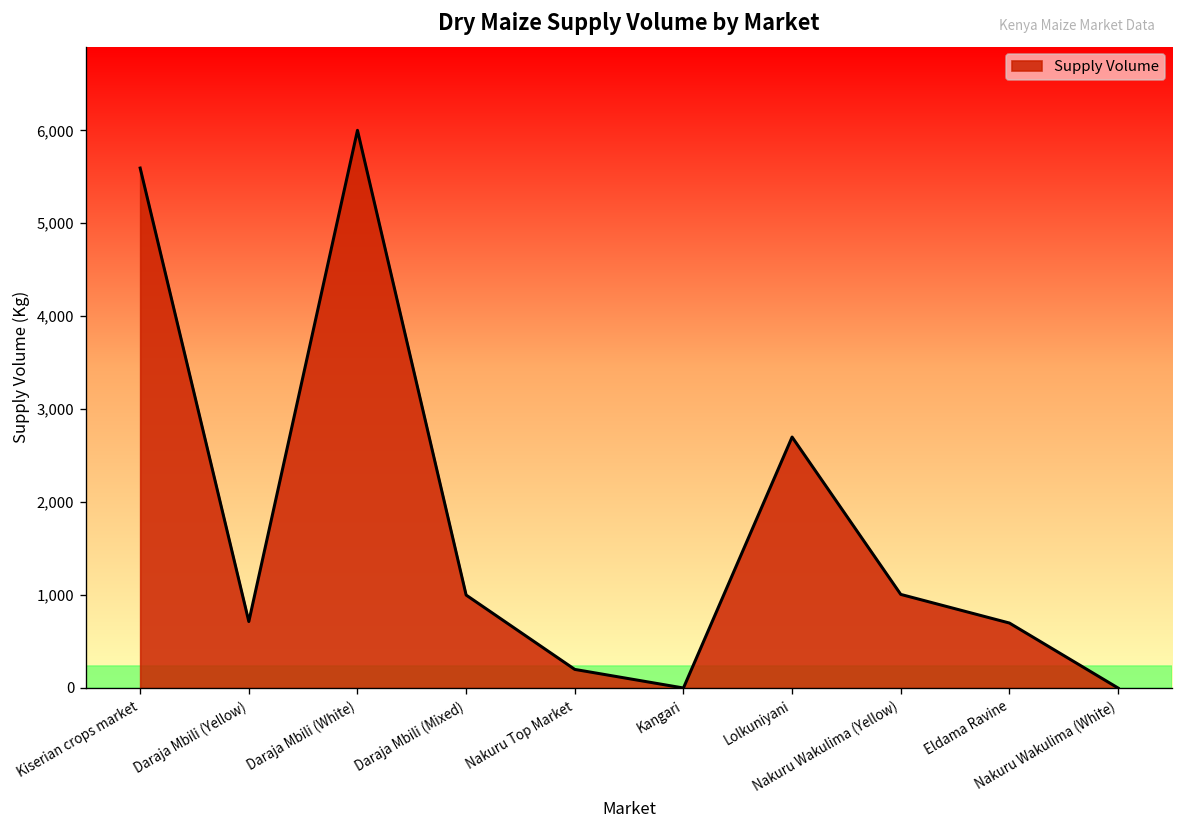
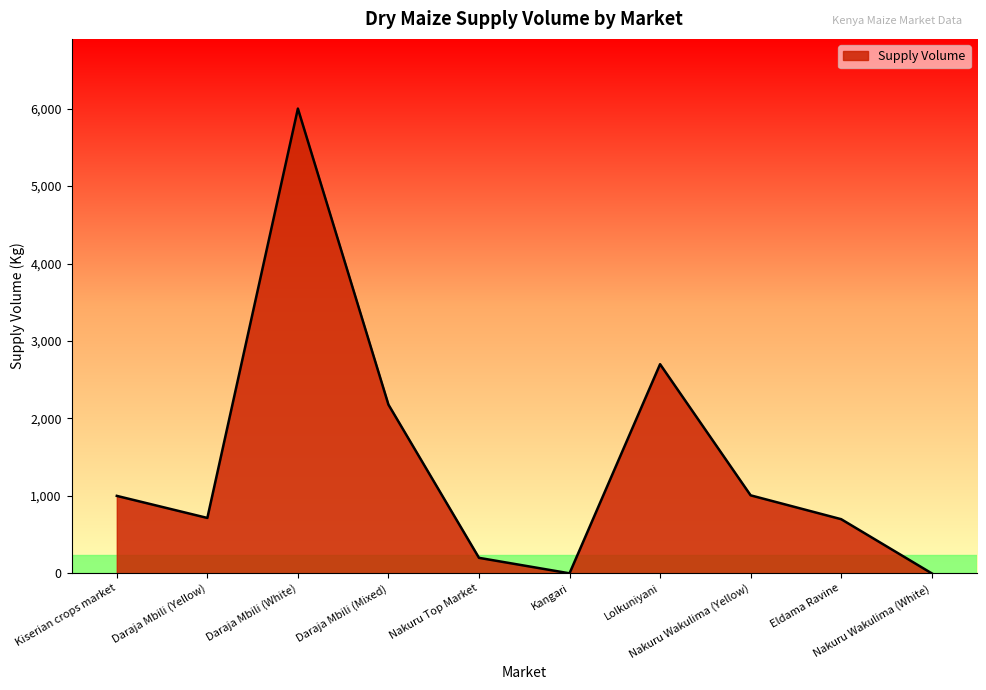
Kiserian crops market: 5,600 -> 1,000
Daraja Mbili (Mixed): 1,000 -> 2,200
